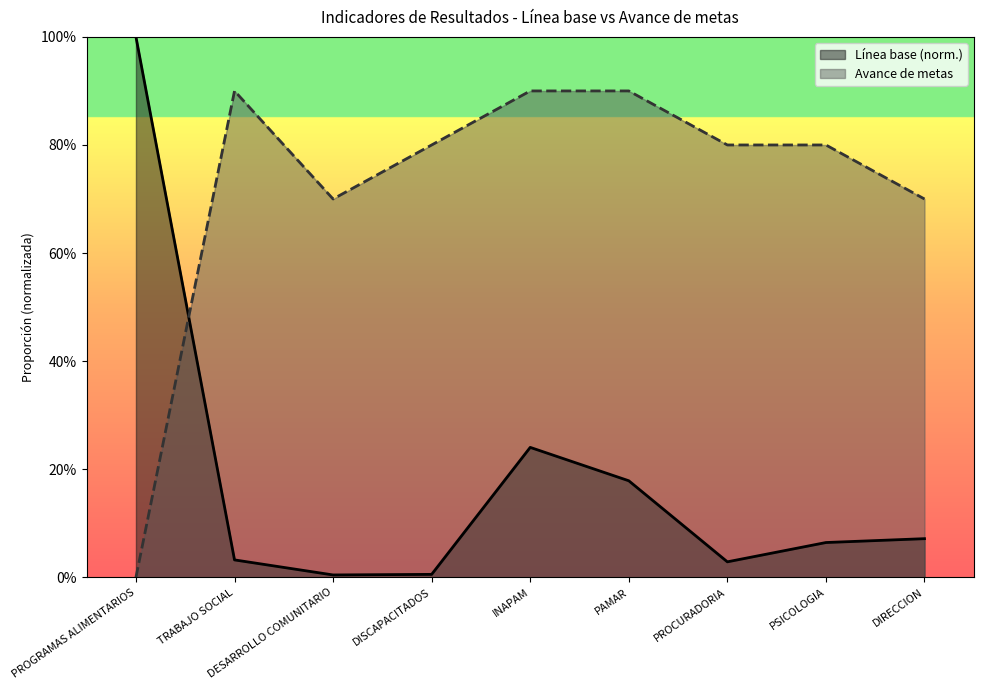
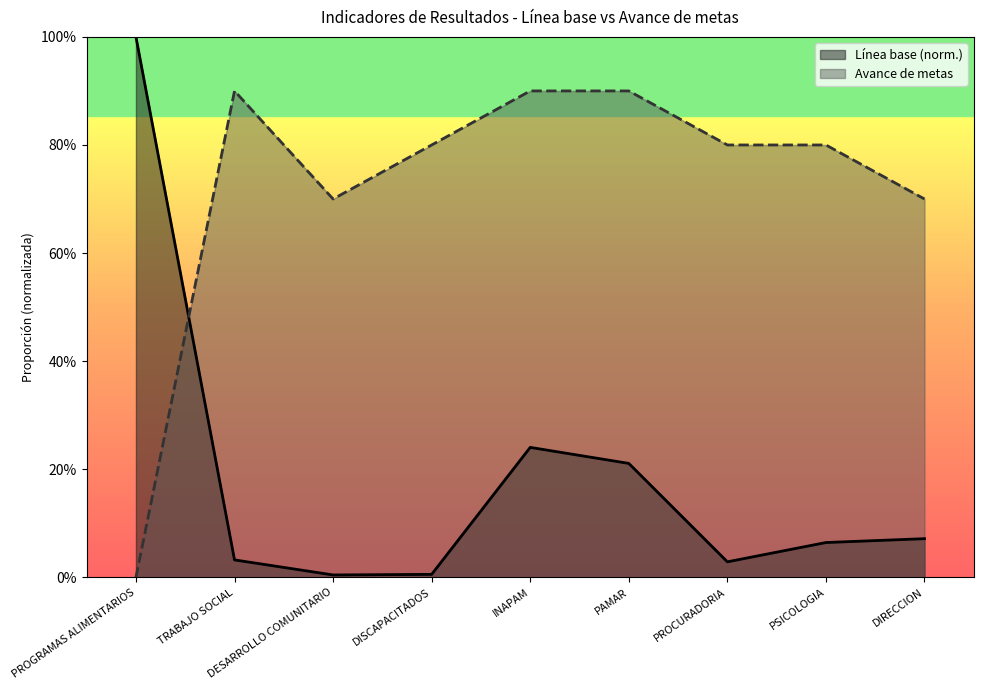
Línea base (norm.), PAMAR: 18% -> 21%
